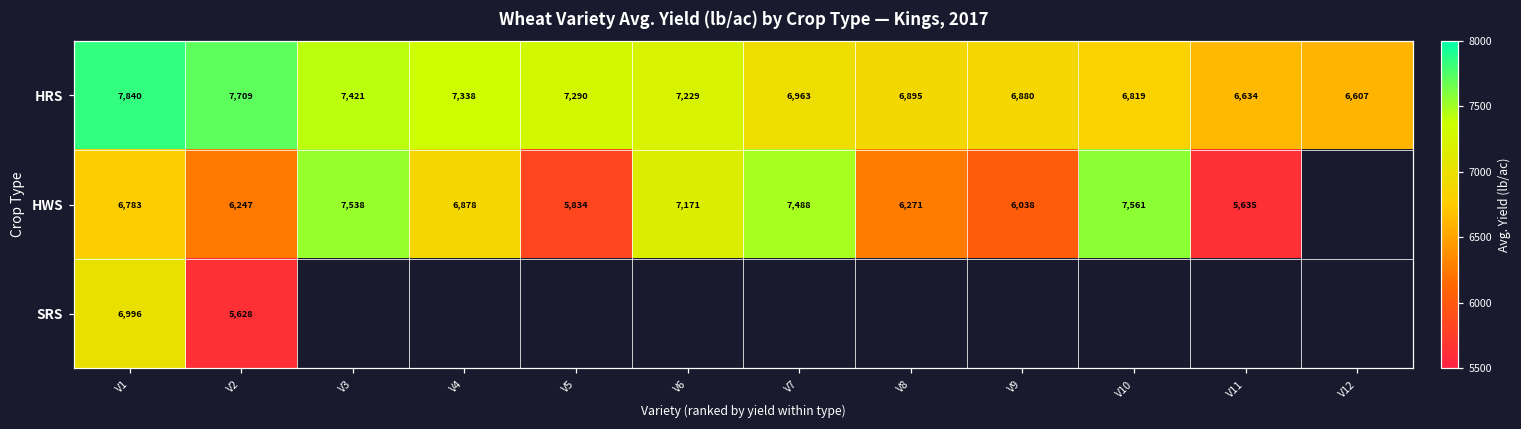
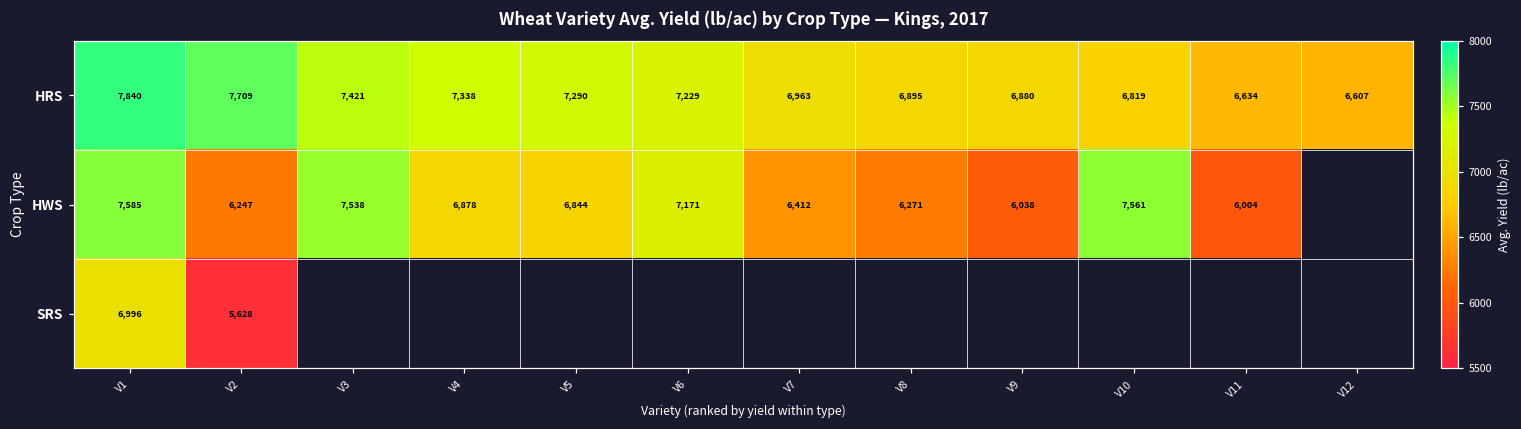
HWS, V1: 6,783 -> 7,585
HWS, V5: 5,834 -> 6,844
HWS, V7: 7,488 -> 6,412
HWS, V11: 5,635 -> 6,004
